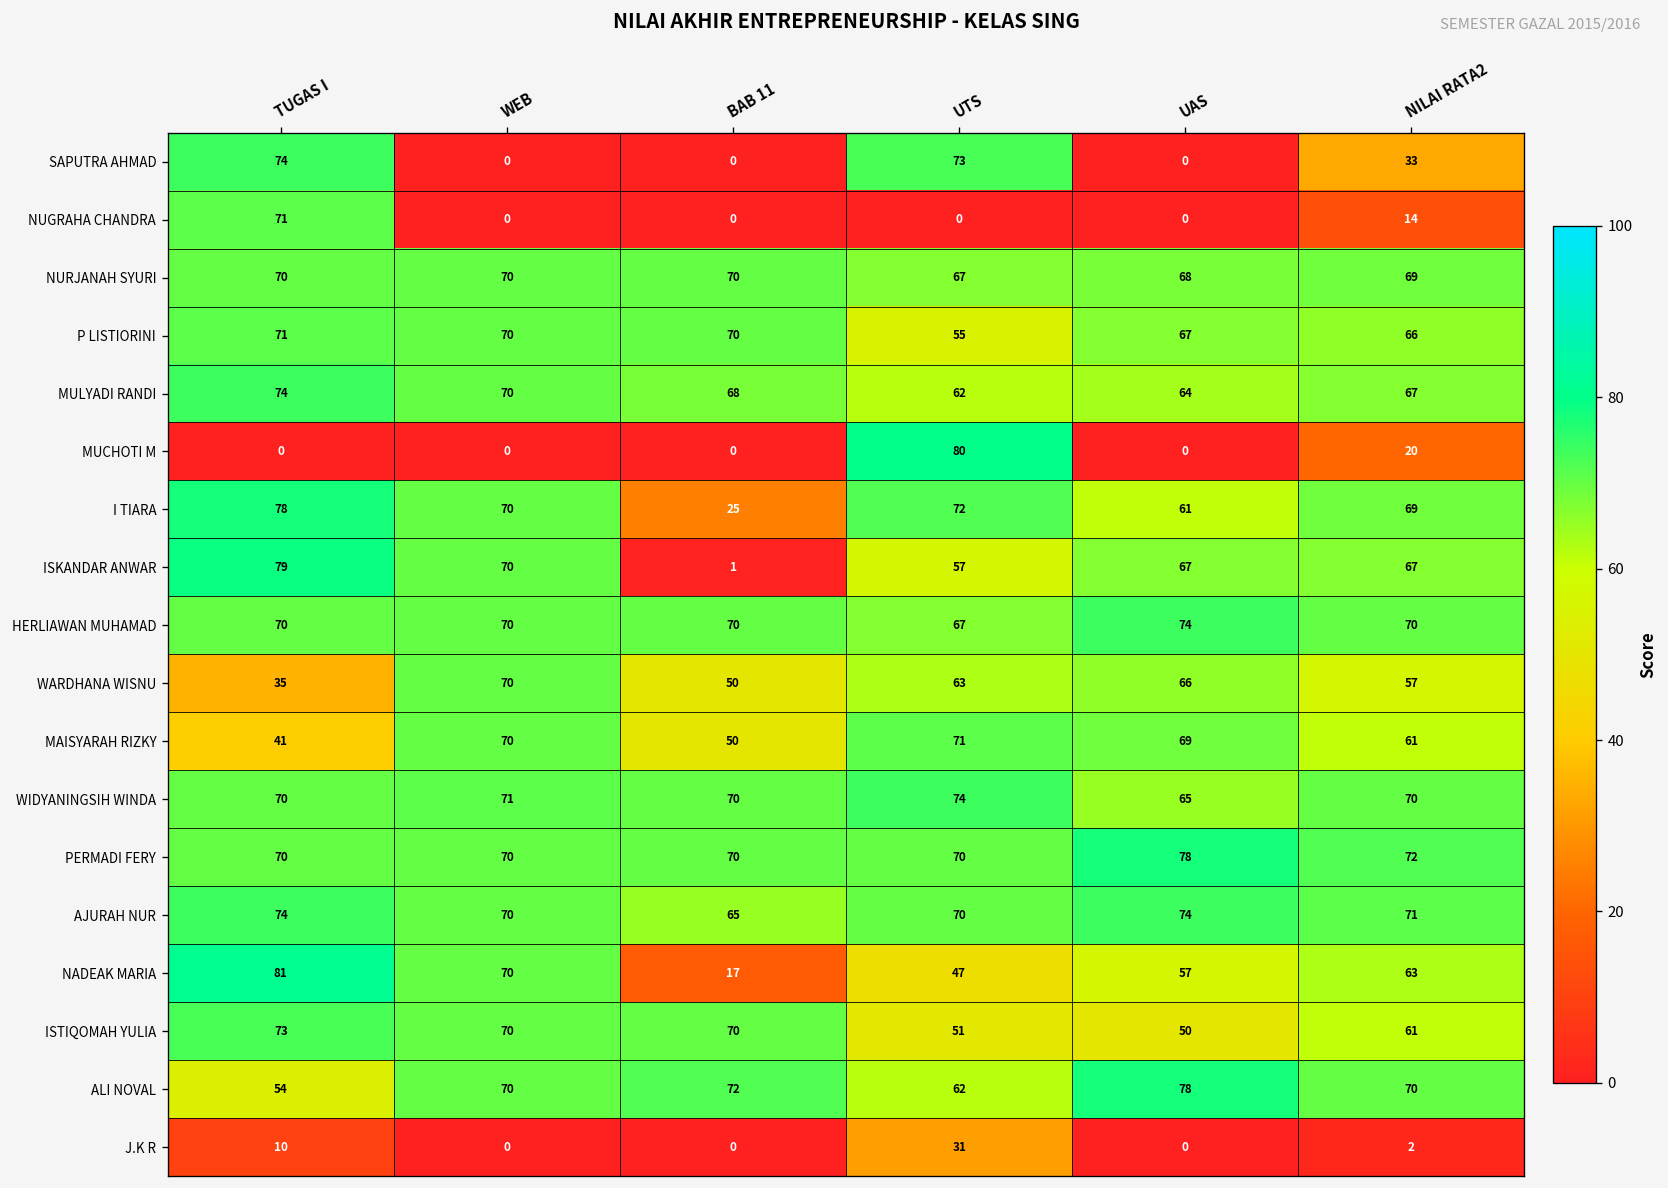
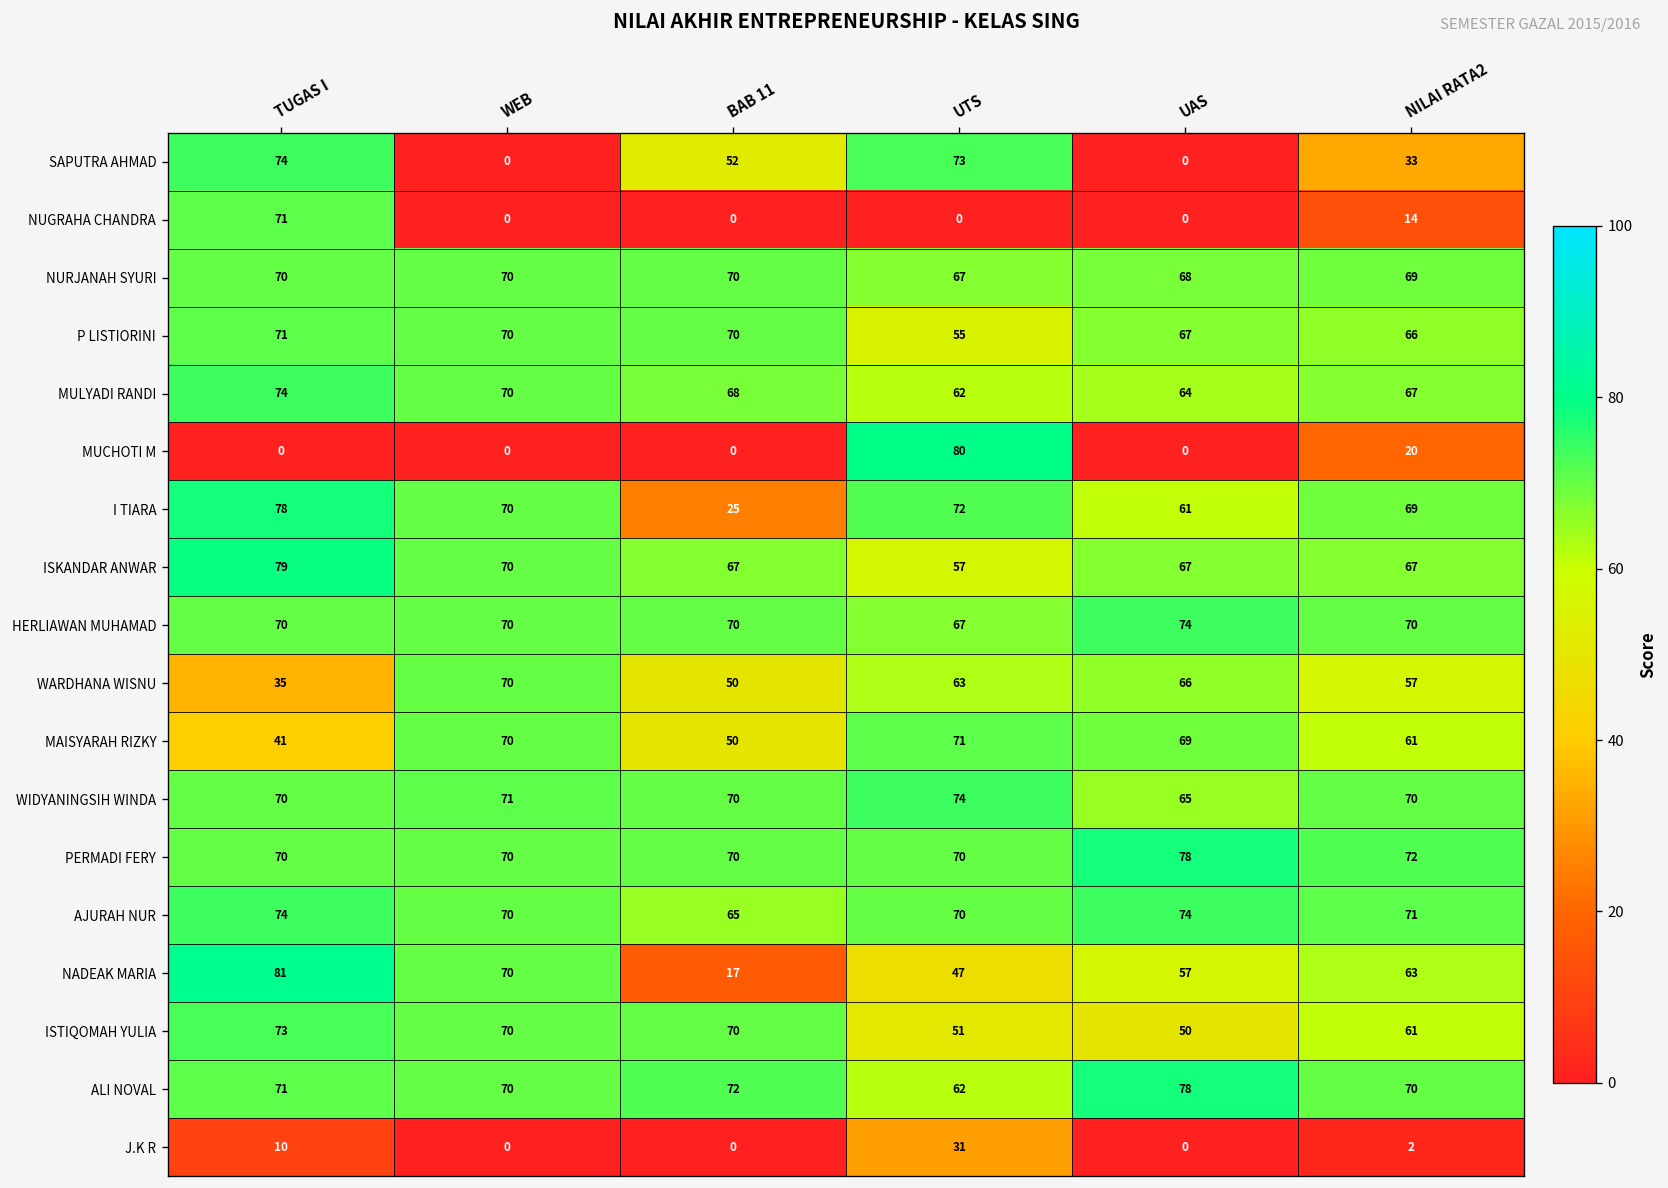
SAPUTRA AHMAD, BAB 11: 0 -> 52
ISKANDAR ANWAR, BAB 11: 1 -> 67
ALI NOVAL, TUGAS I: 54 -> 71
